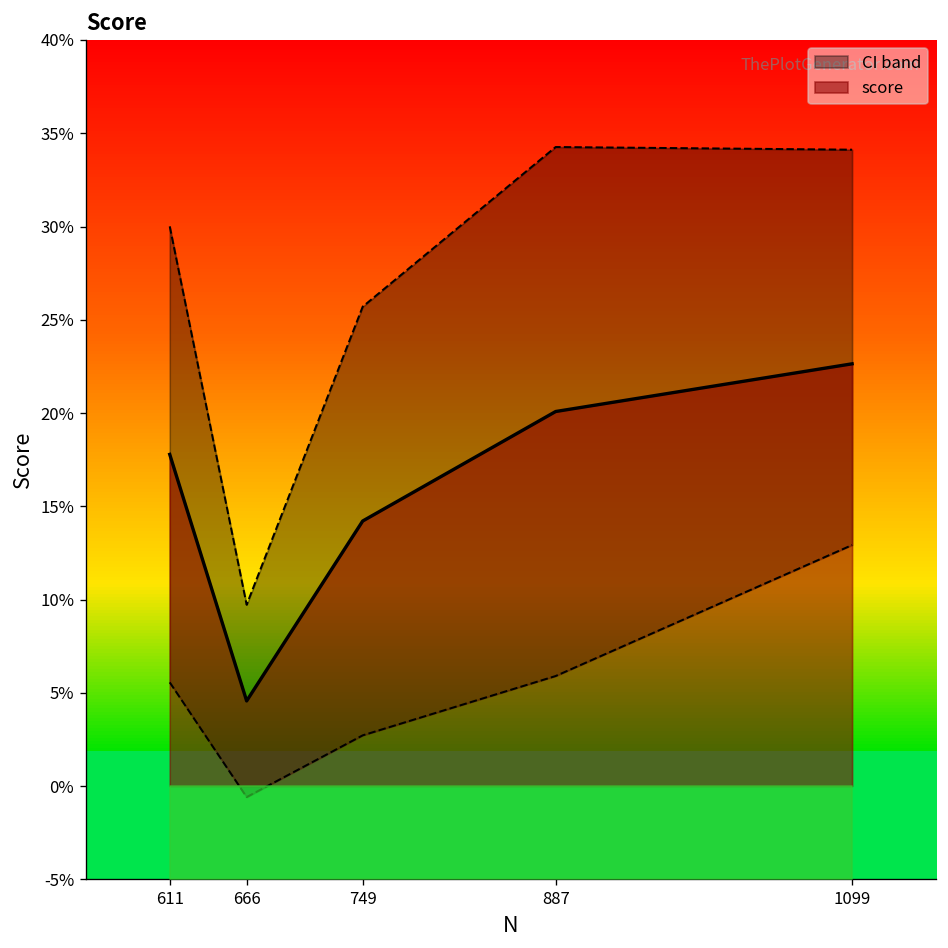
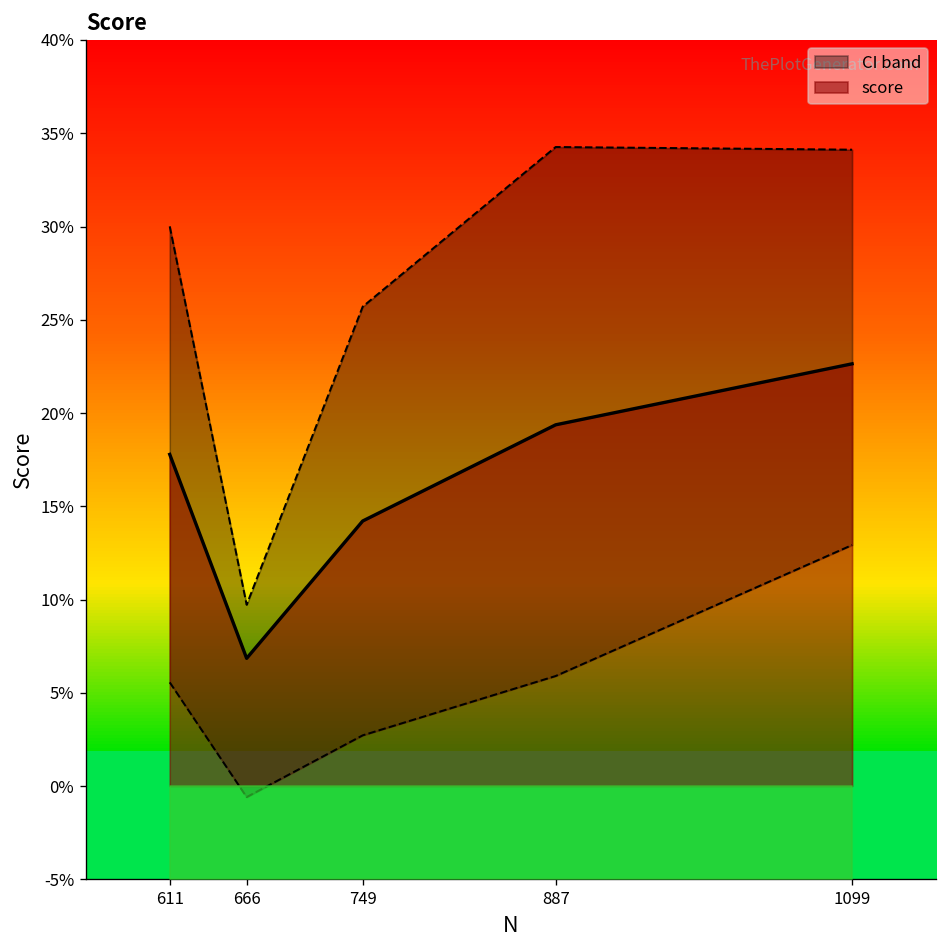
score, 666: 4.6% -> 6.8%
score, 887: 20.1% -> 19.4%
